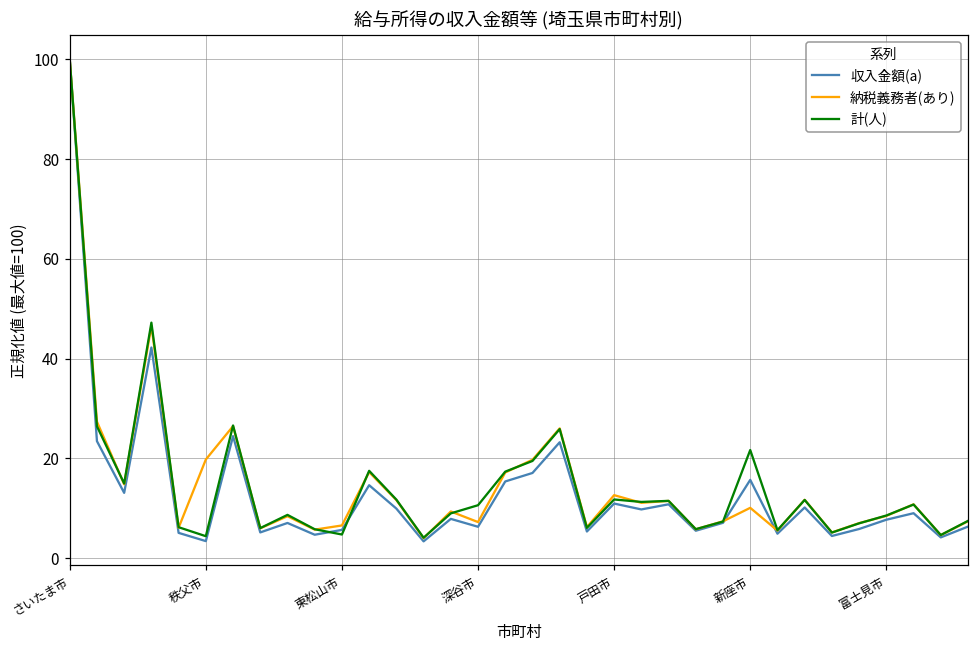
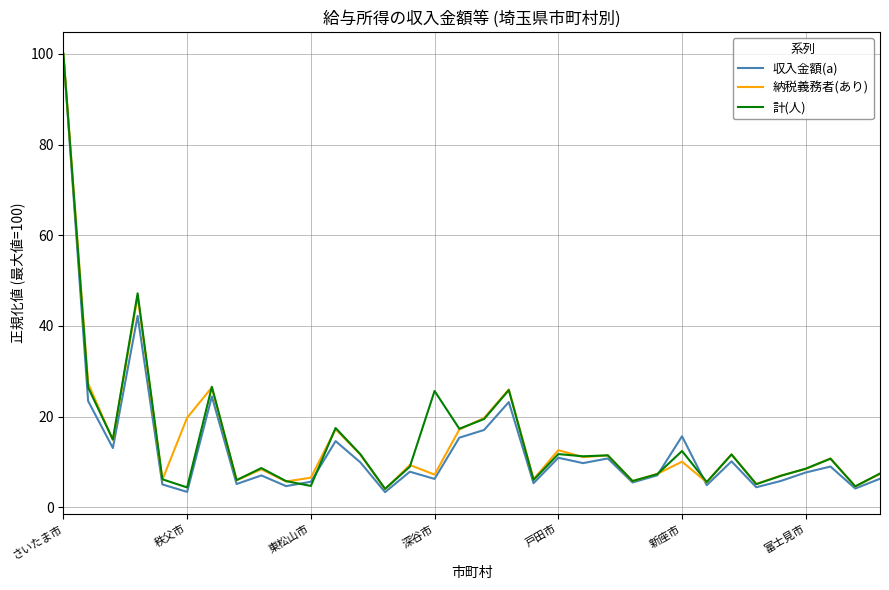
計(人), 深谷市: 11 -> 26
計(人), 新座市: 22 -> 12
